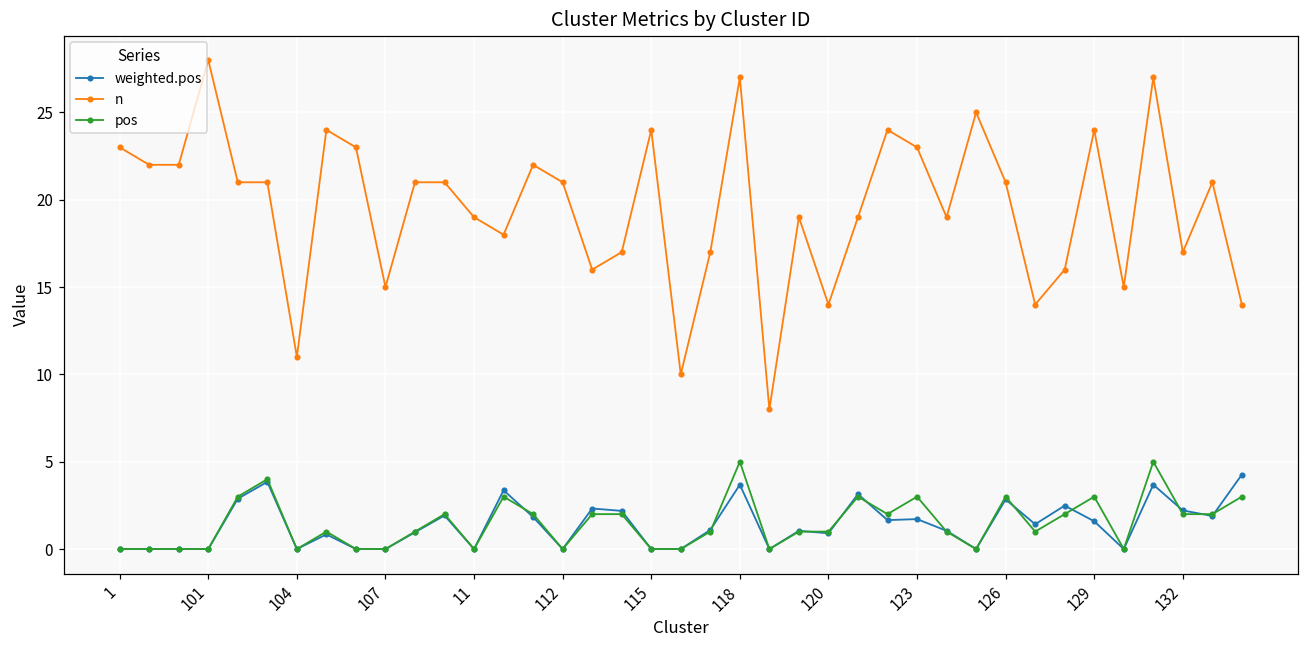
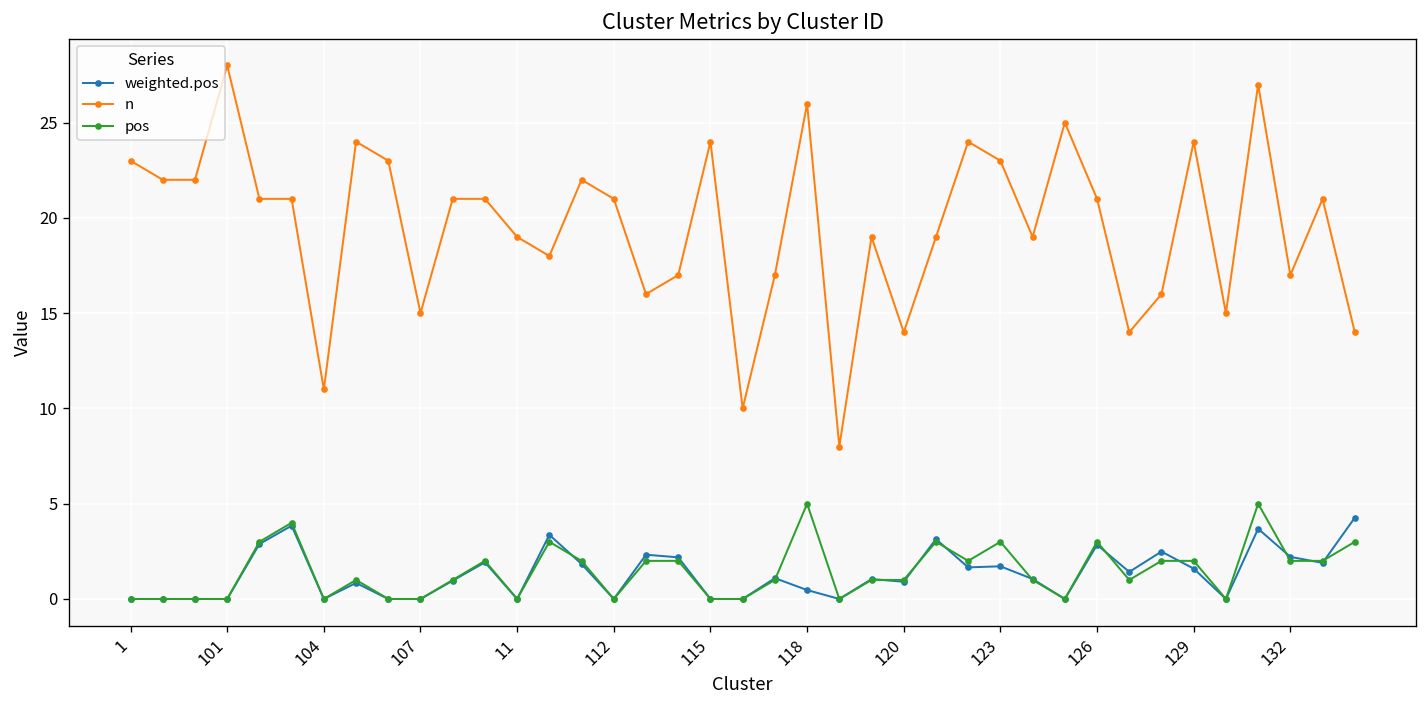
weighted.pos, 118: 3.7 -> 0.5
n, 118: 27 -> 26
pos, 129: 3 -> 2
